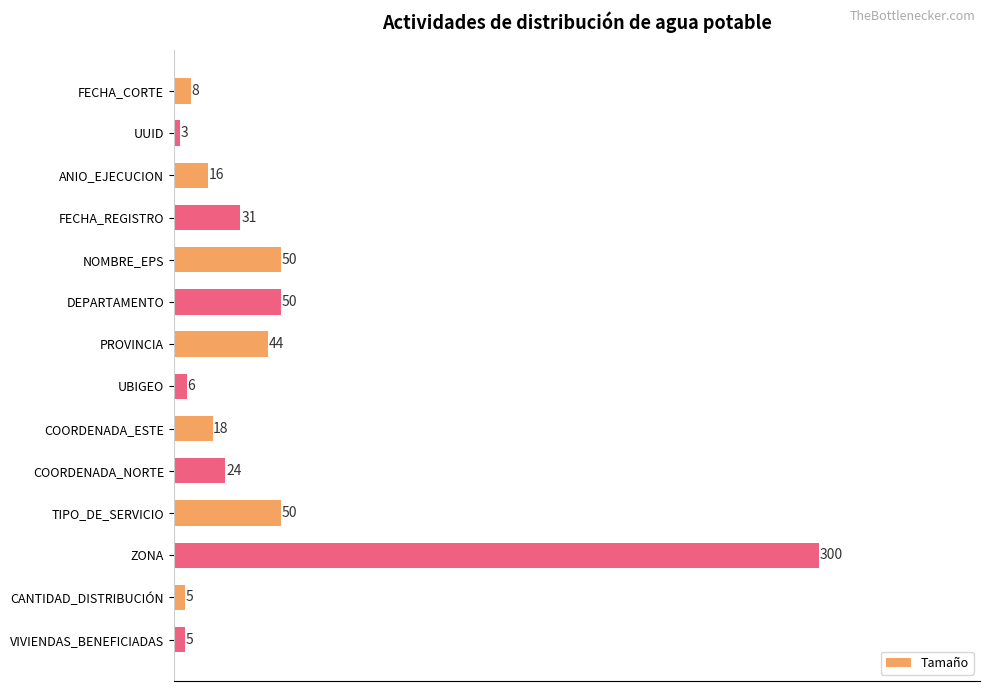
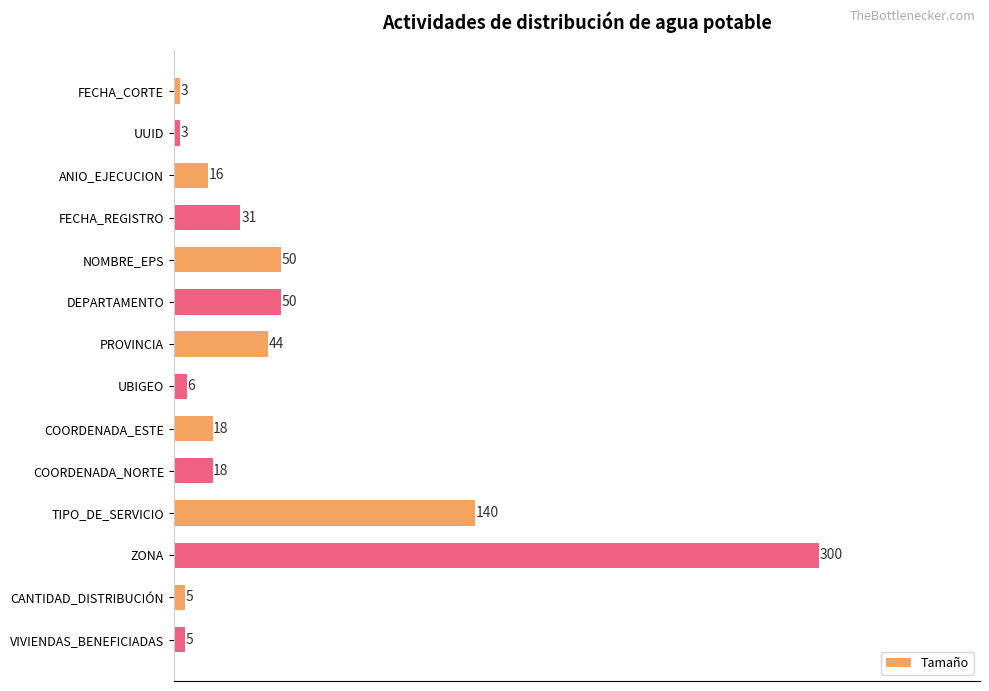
FECHA_CORTE: 8 -> 3
COORDENADA_NORTE: 24 -> 18
TIPO_DE_SERVICIO: 50 -> 140
